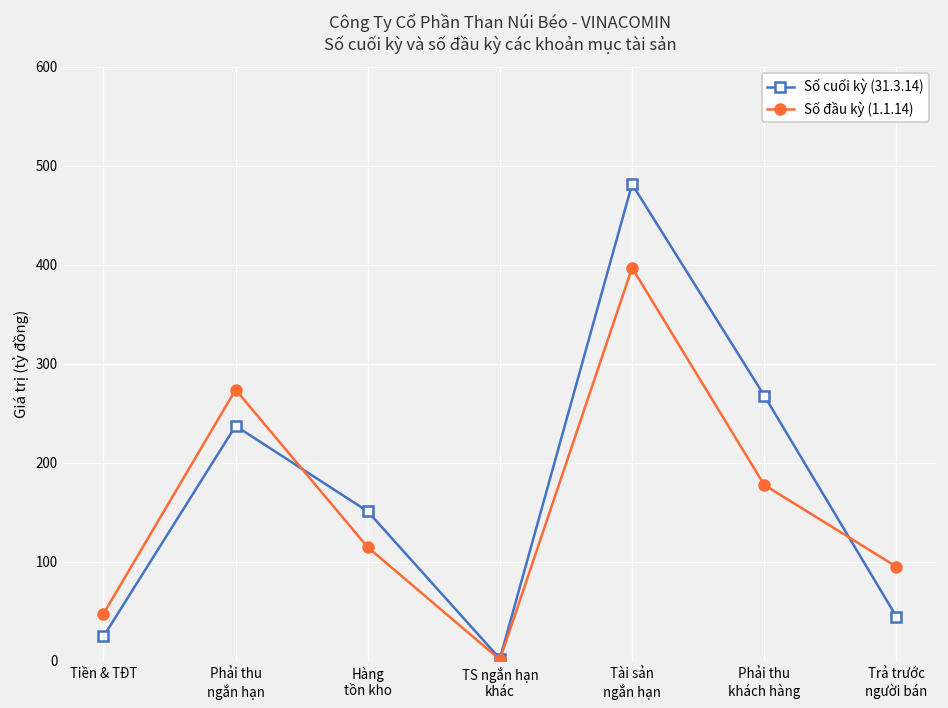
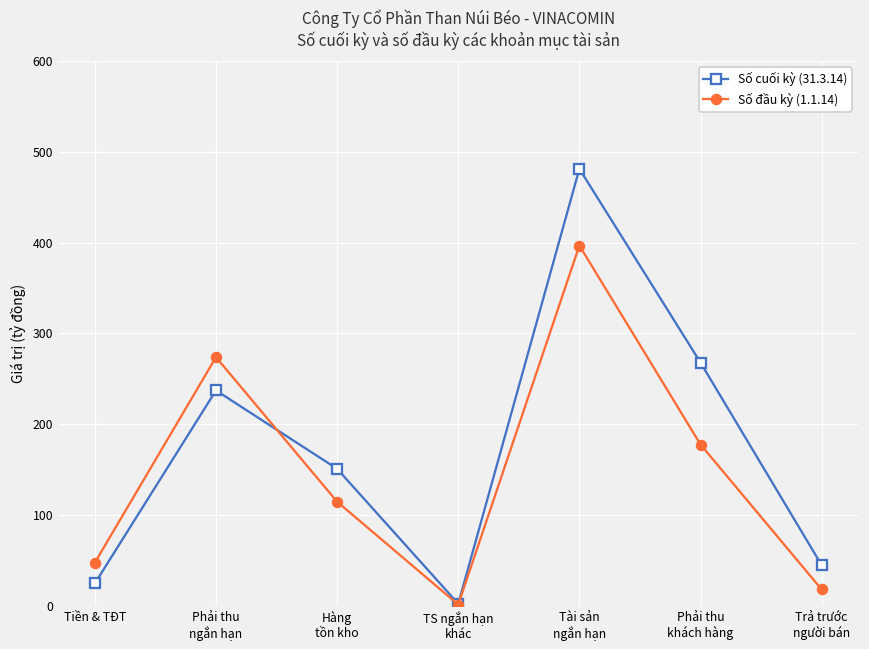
Số đầu kỳ (1.1.14), Trả trước người bán: 100 -> 20
